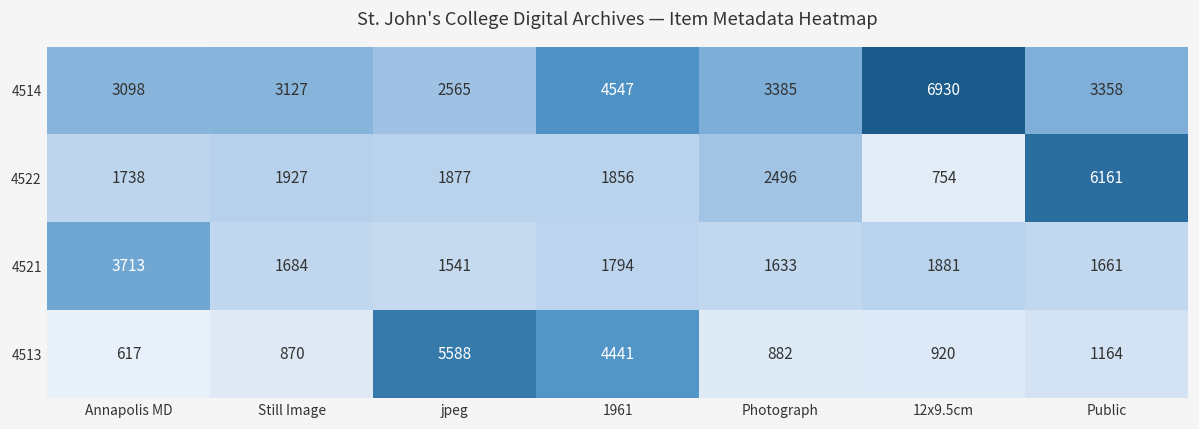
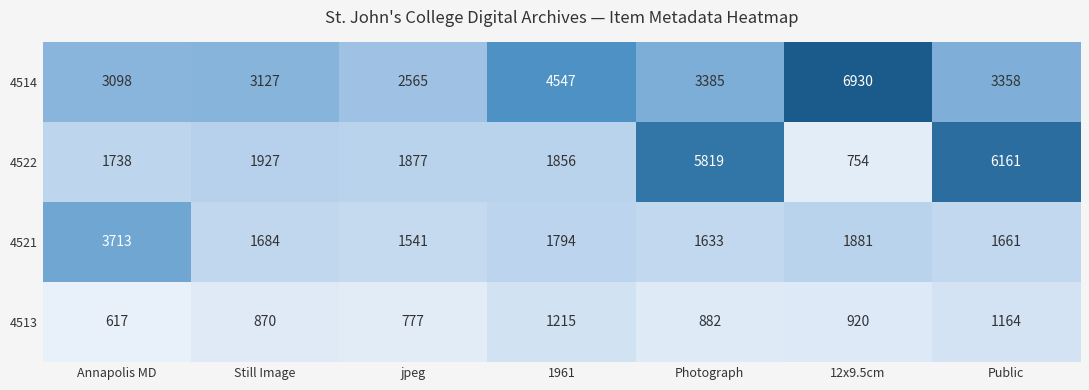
4522, Photograph: 2496 -> 5819
4513, jpeg: 5588 -> 777
4513, 1961: 4441 -> 1215
